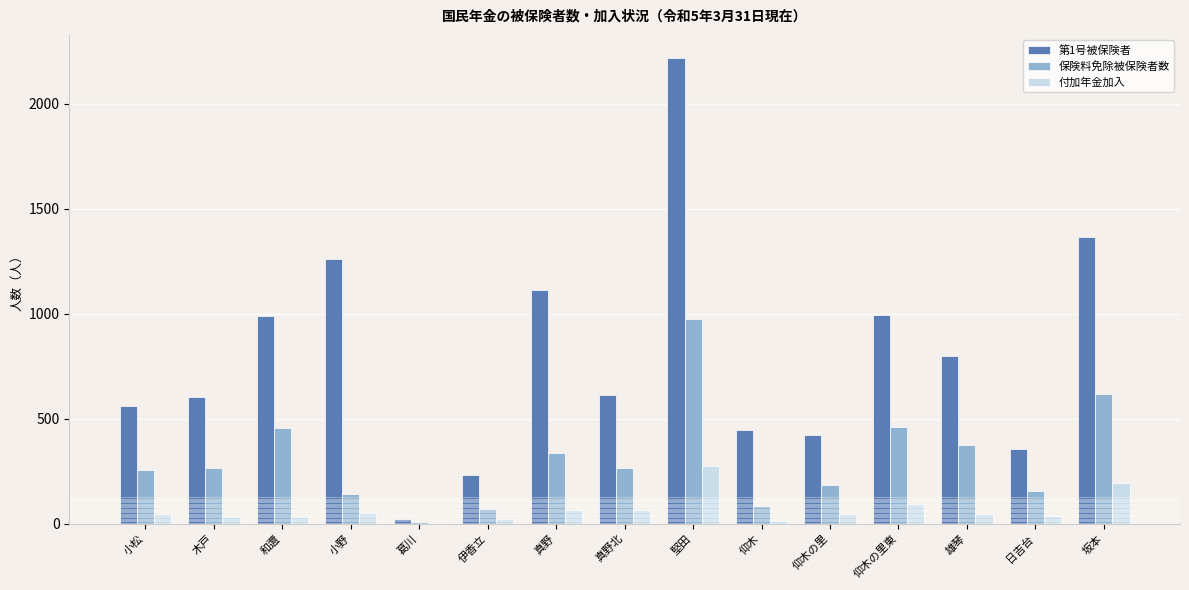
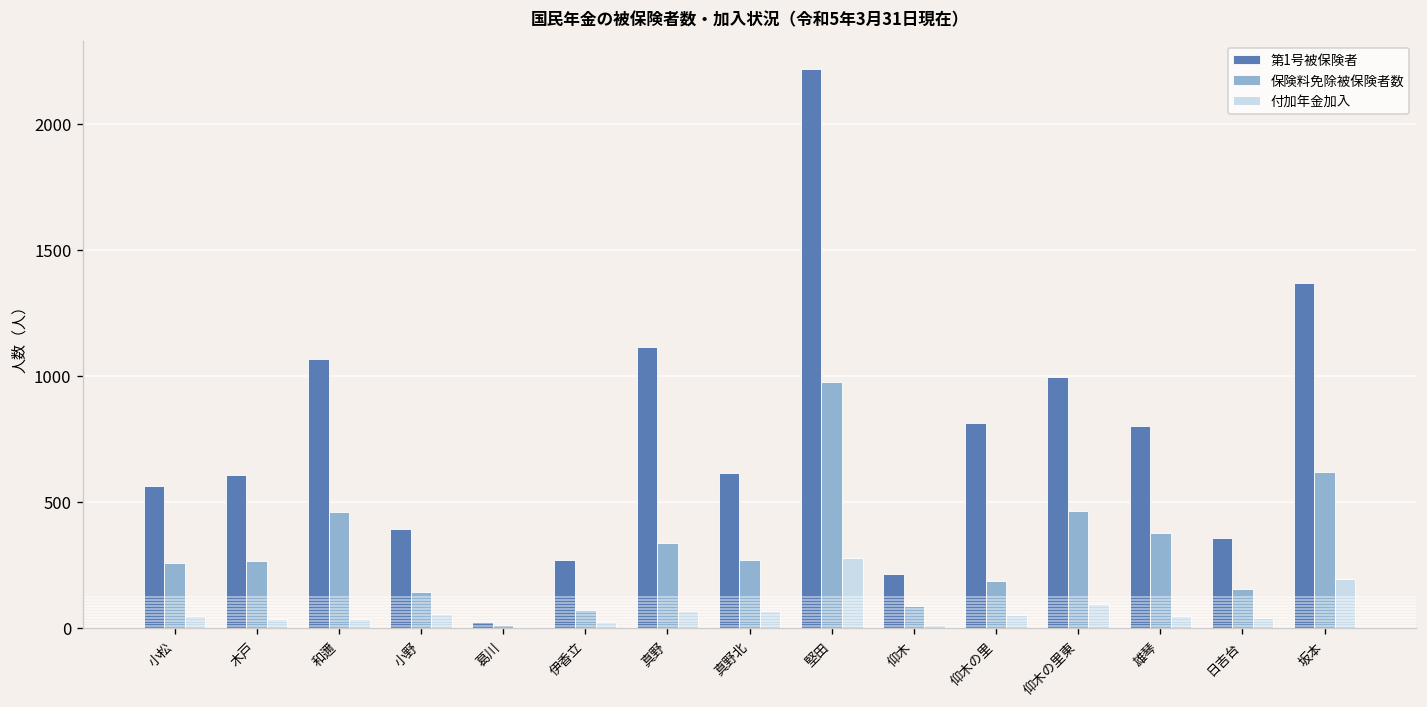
第1号被保険者, 和邇: 990 -> 1070
第1号被保険者, 小野: 1260 -> 390
第1号被保険者, 伊香立: 230 -> 270
第1号被保険者, 仰木: 450 -> 210
第1号被保険者, 仰木の里: 420 -> 810
